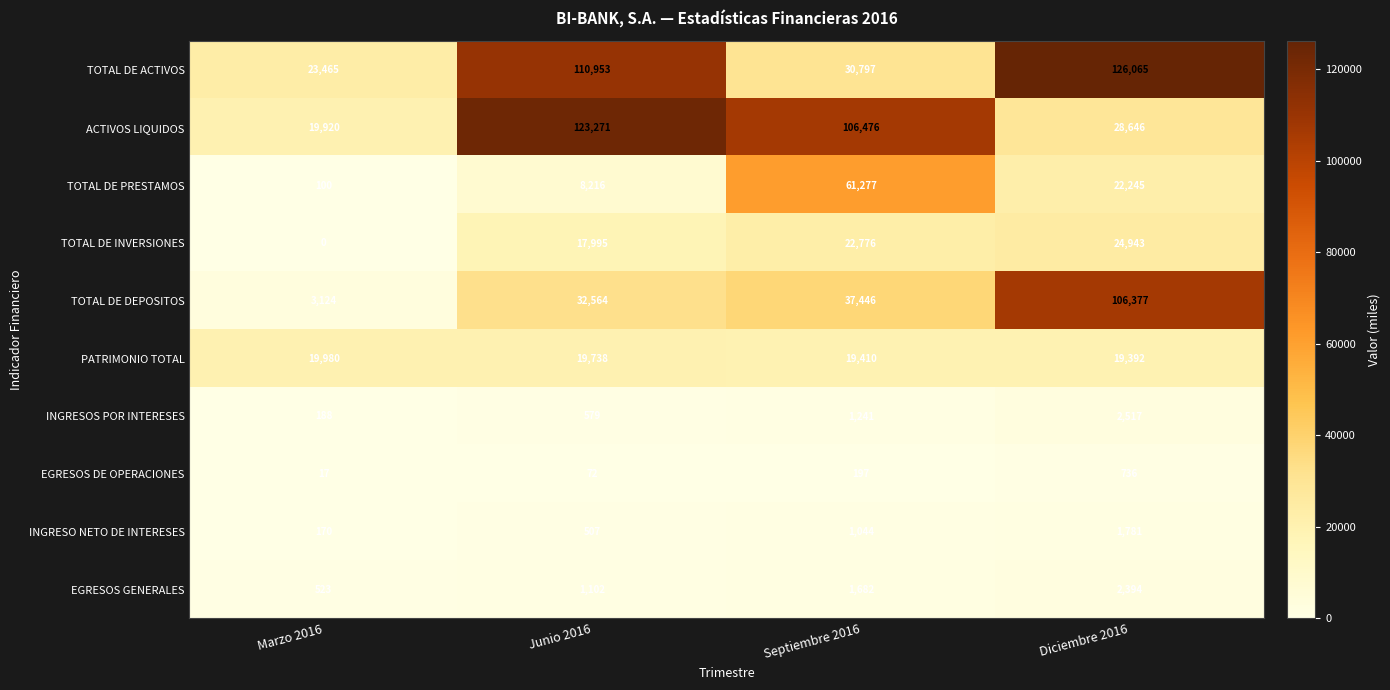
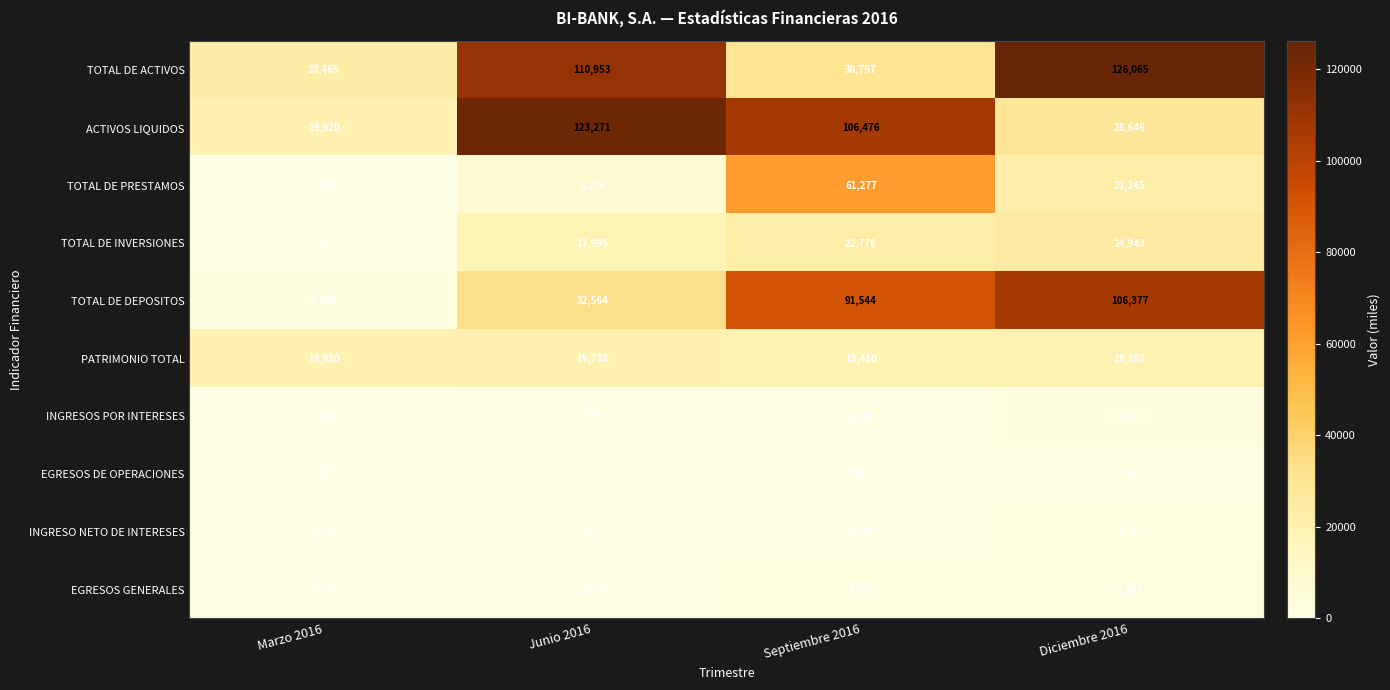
TOTAL DE DEPOSITOS, Septiembre 2016: 37,446 -> 91,544
